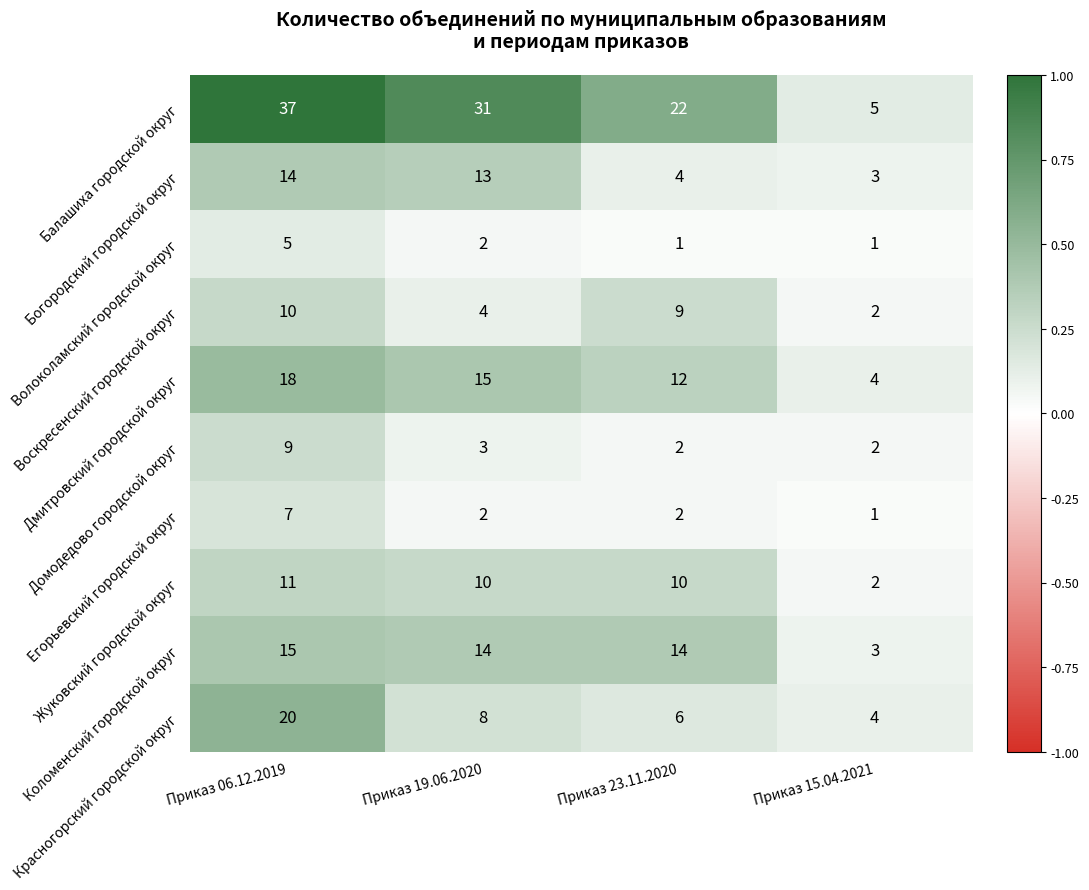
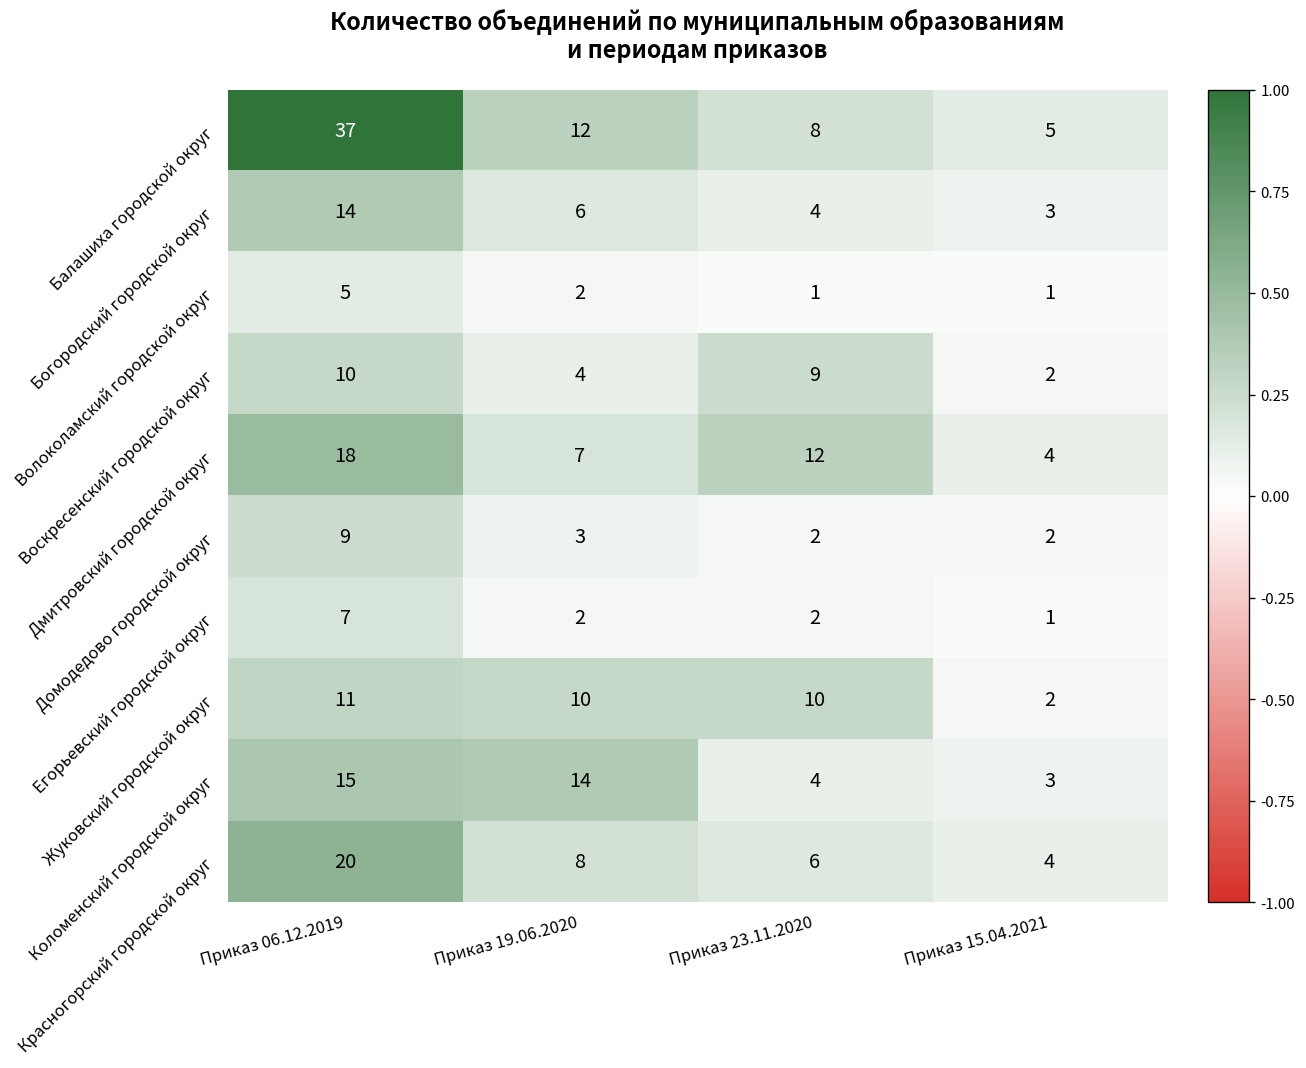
Балашиха городской округ, Приказ 19.06.2020: 31 -> 12
Балашиха городской округ, Приказ 23.11.2020: 22 -> 8
Богородский городской округ, Приказ 19.06.2020: 13 -> 6
Дмитровский городской округ, Приказ 19.06.2020: 15 -> 7
Коломенский городской округ, Приказ 23.11.2020: 14 -> 4
